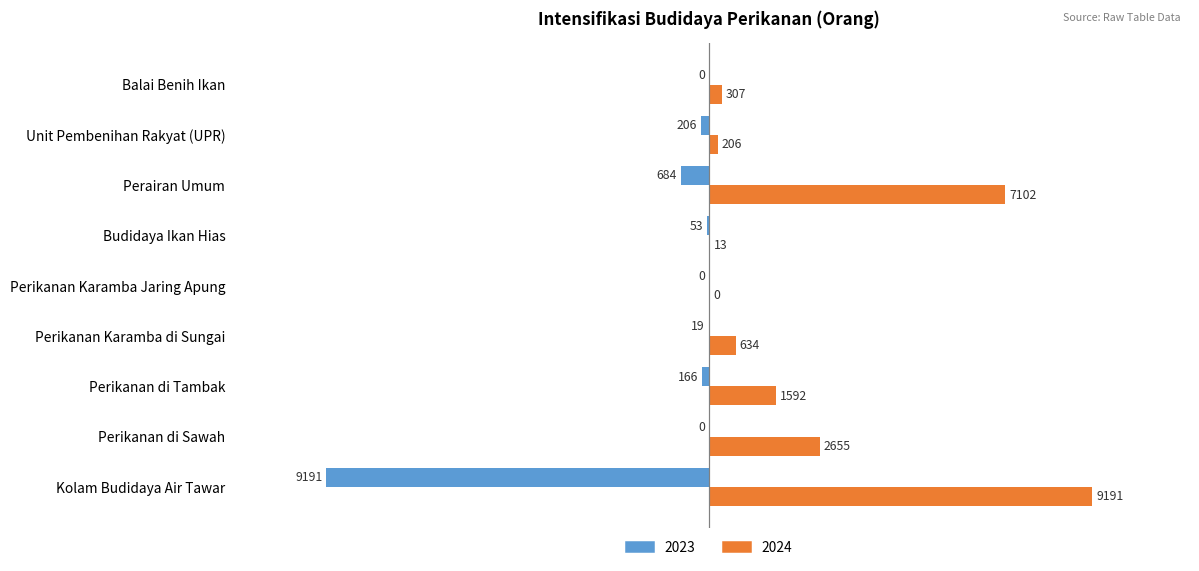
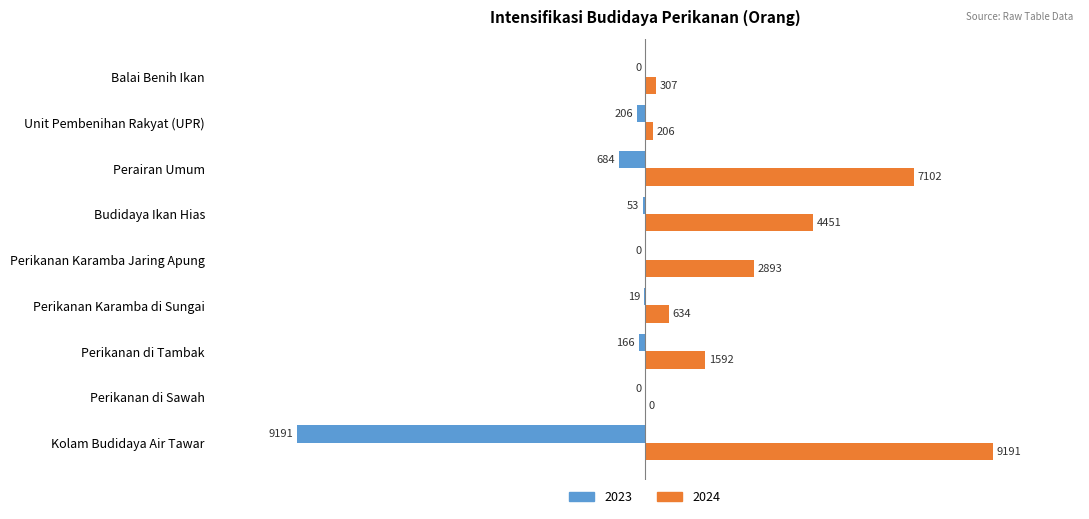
2024, Budidaya Ikan Hias: 13 -> 4451
2024, Perikanan Karamba Jaring Apung: 0 -> 2893
2024, Perikanan di Sawah: 2655 -> 0
